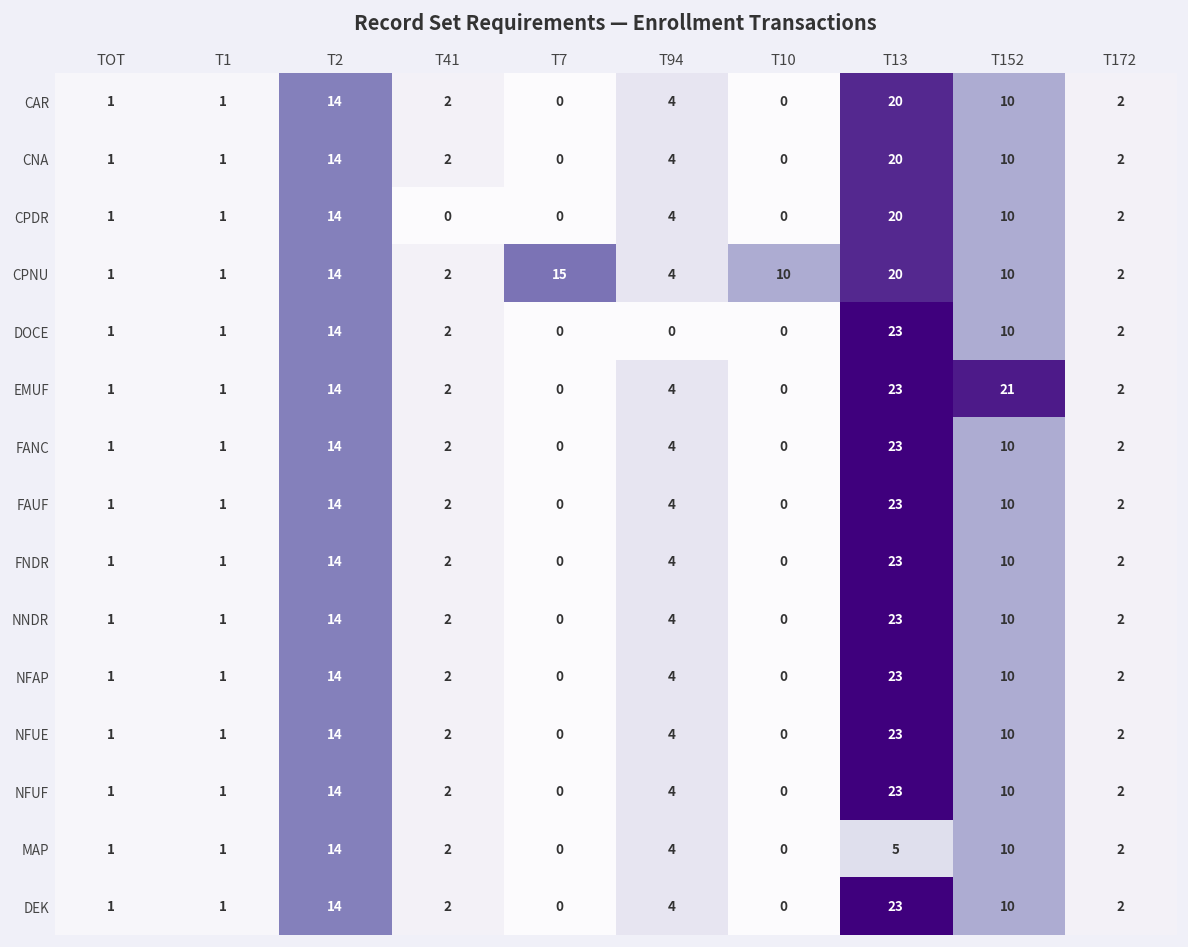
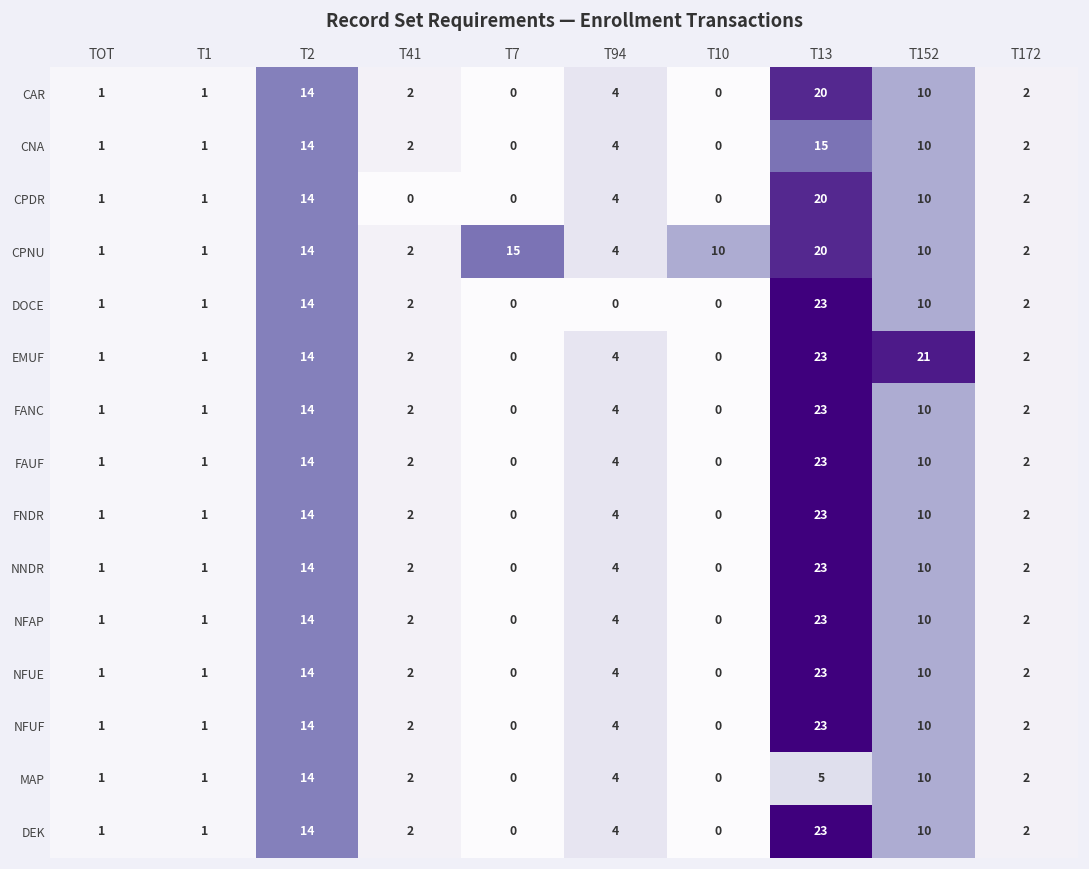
CNA, T13: 20 -> 15
